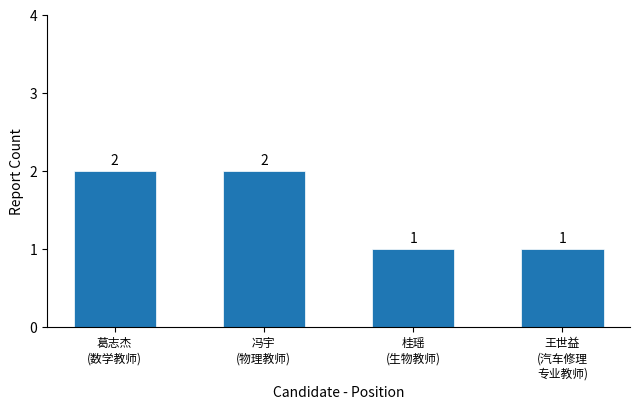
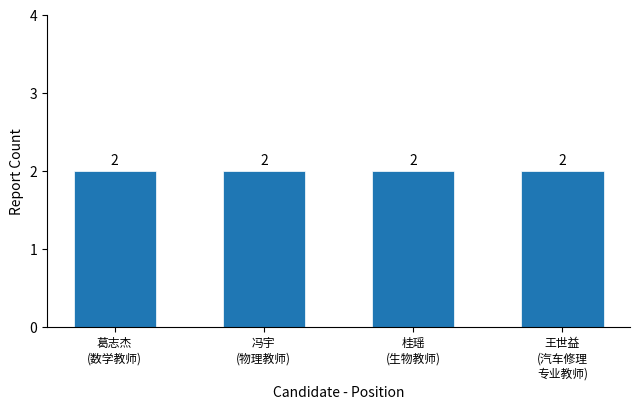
桂瑶 (生物教师): 1 -> 2
王世益 (汽车修理 专业教师): 1 -> 2
